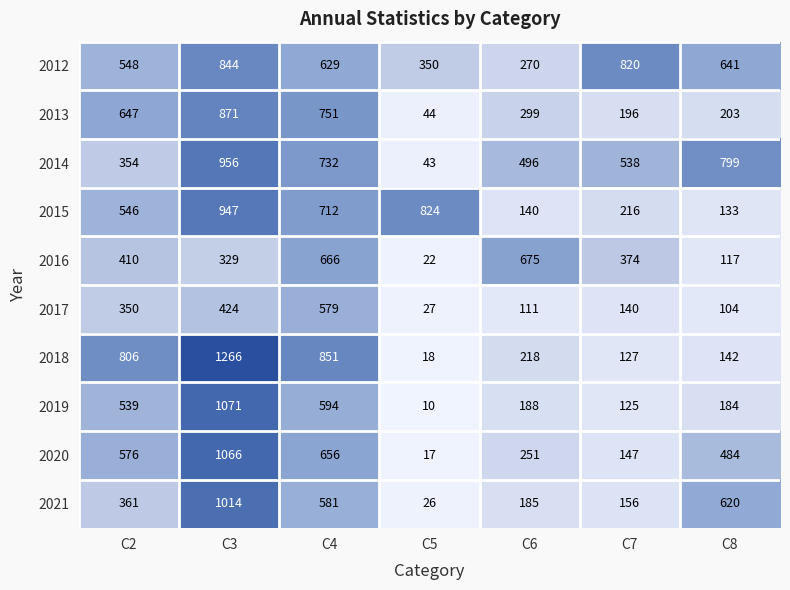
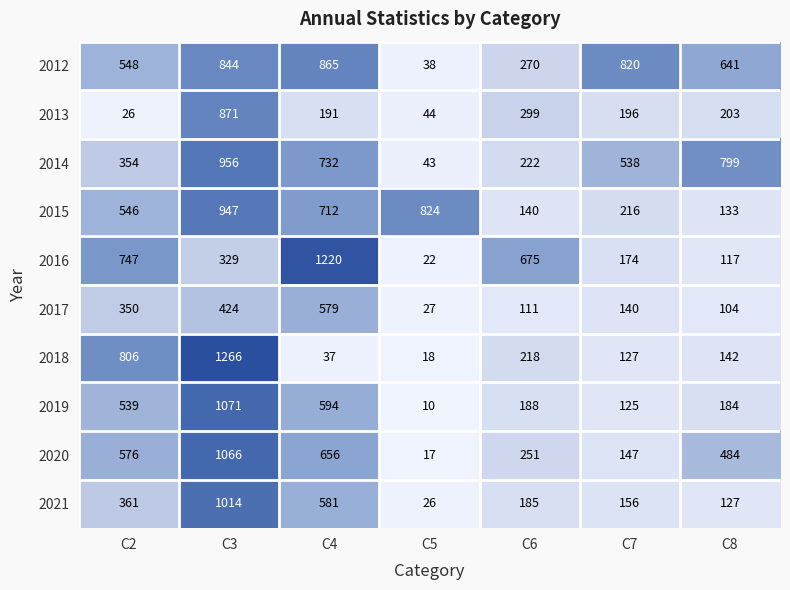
2012, C4: 629 -> 865
2012, C5: 350 -> 38
2013, C2: 647 -> 26
2013, C4: 751 -> 191
2014, C6: 496 -> 222
2016, C2: 410 -> 747
2016, C4: 666 -> 1220
2016, C7: 374 -> 174
2018, C4: 851 -> 37
2021, C8: 620 -> 127
